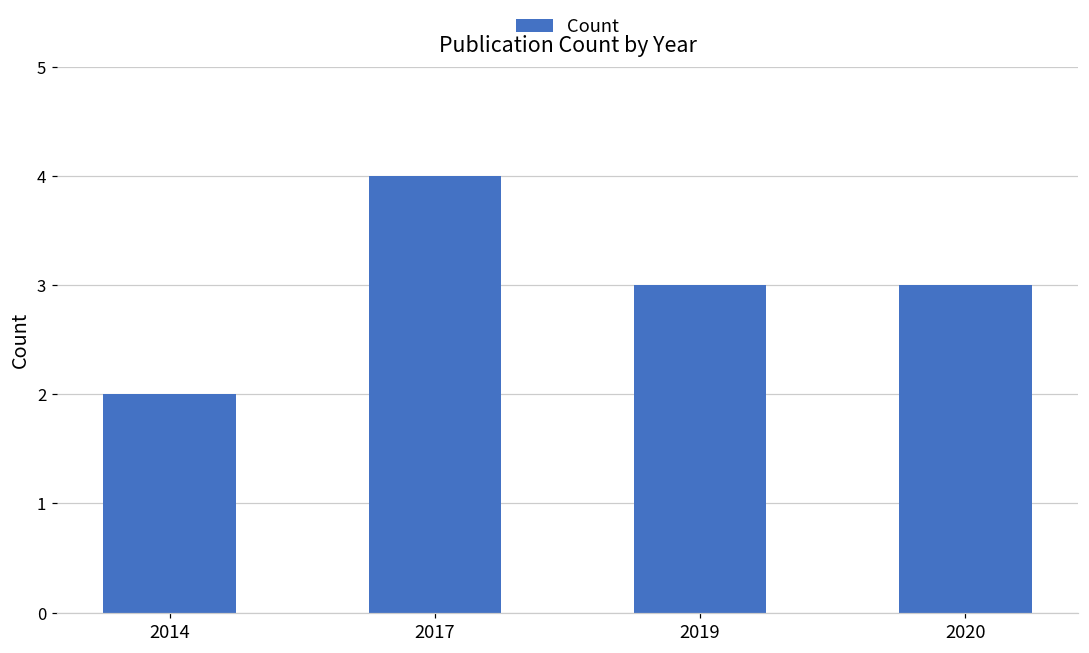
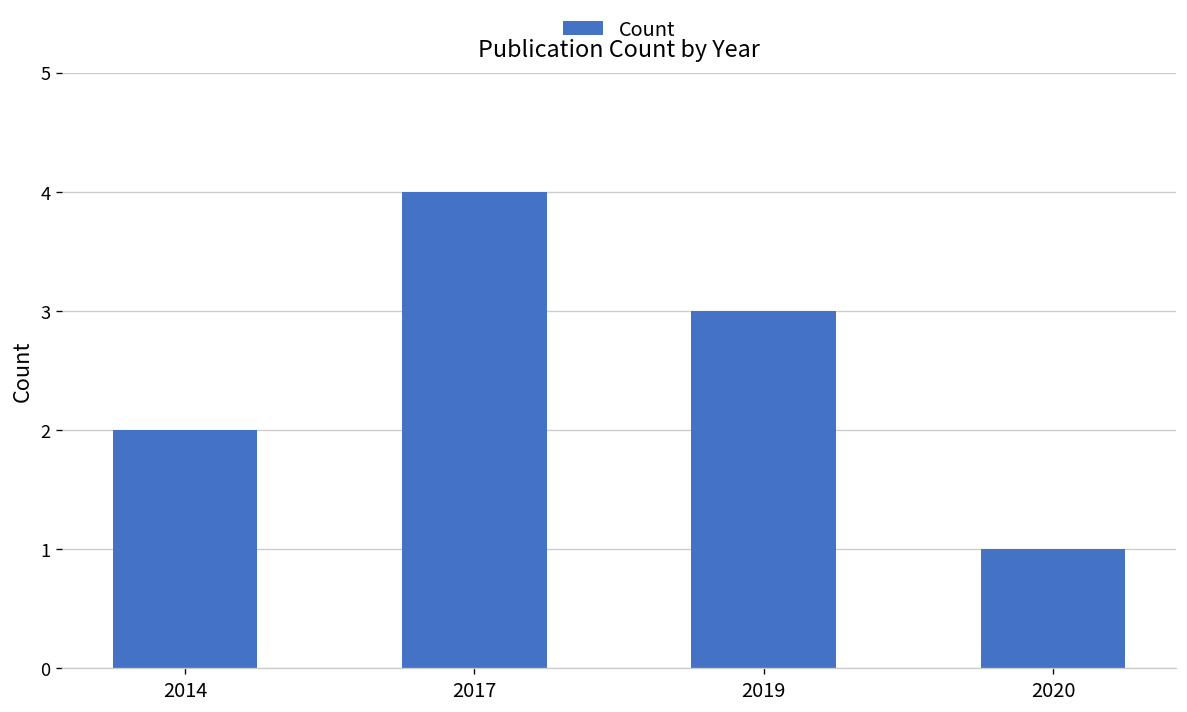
2020: 3 -> 1
